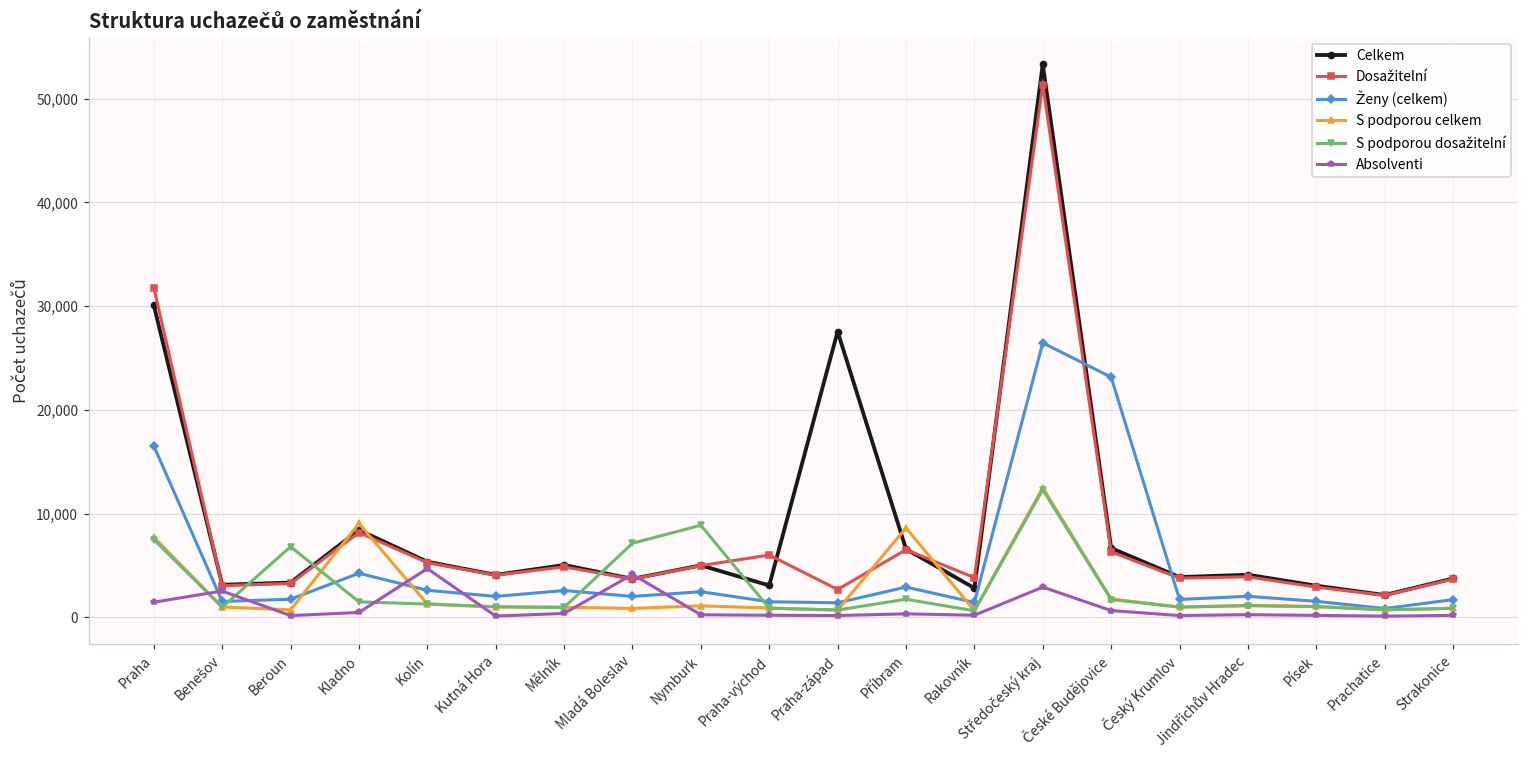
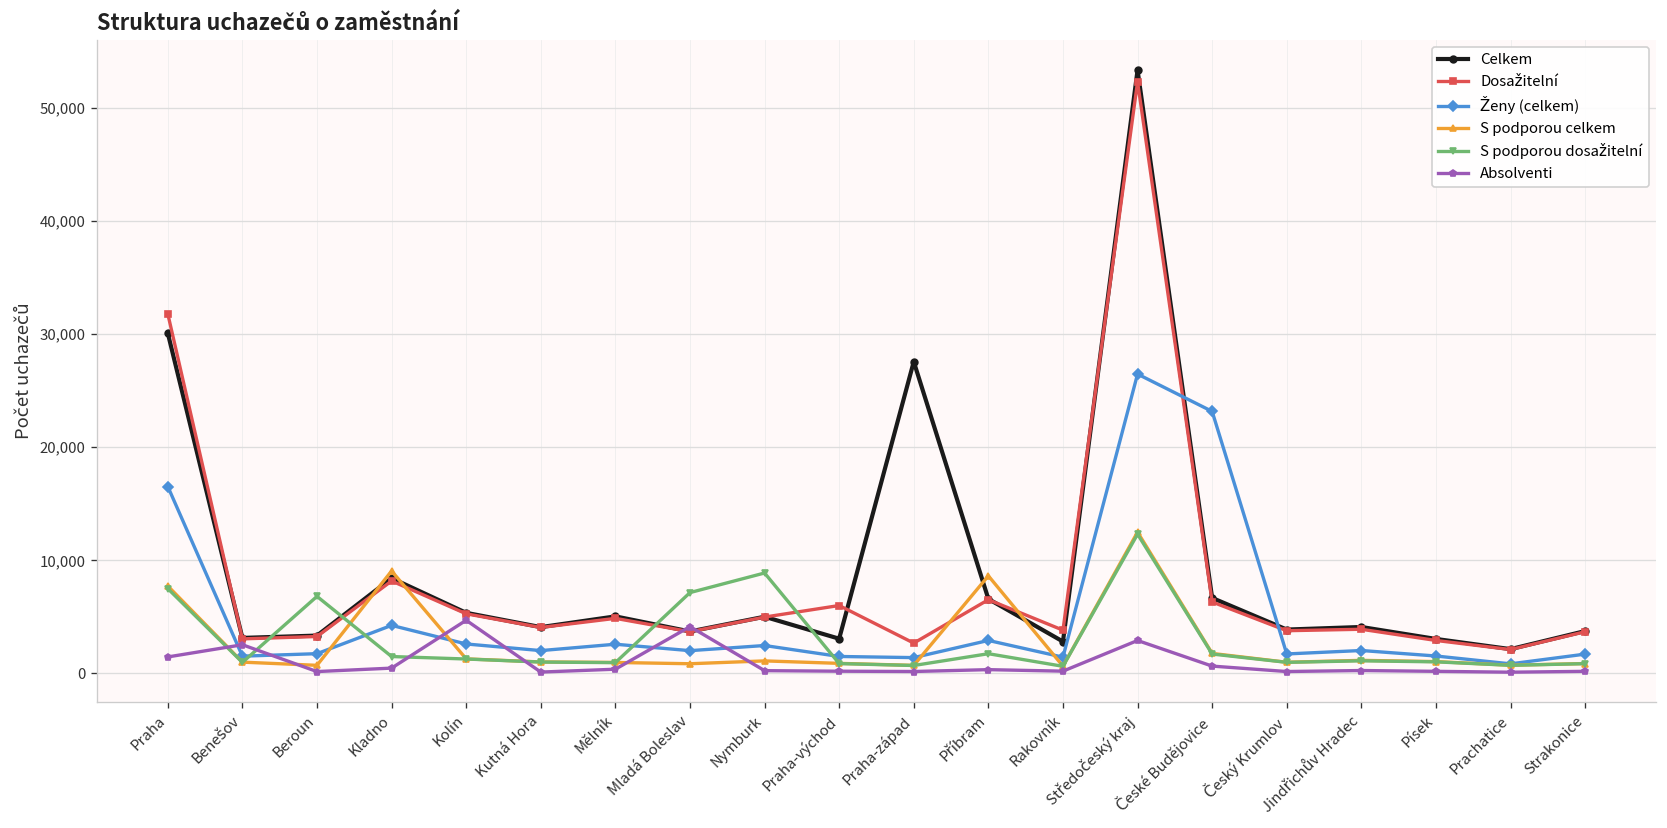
Dosažitelní, Středočeský kraj: 51,000 -> 52,000
